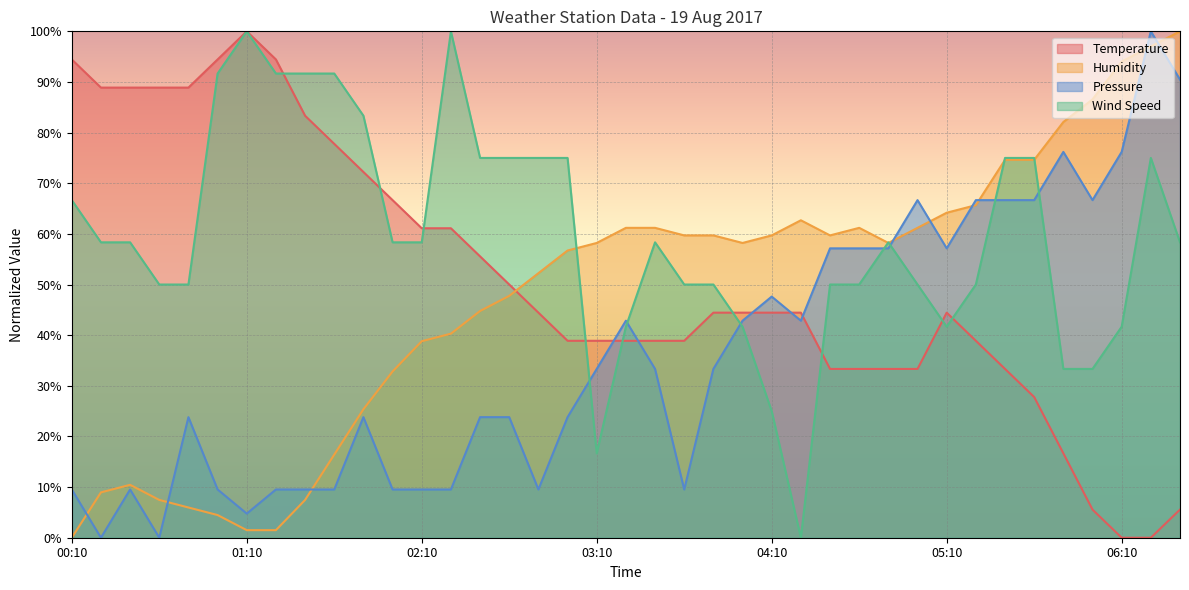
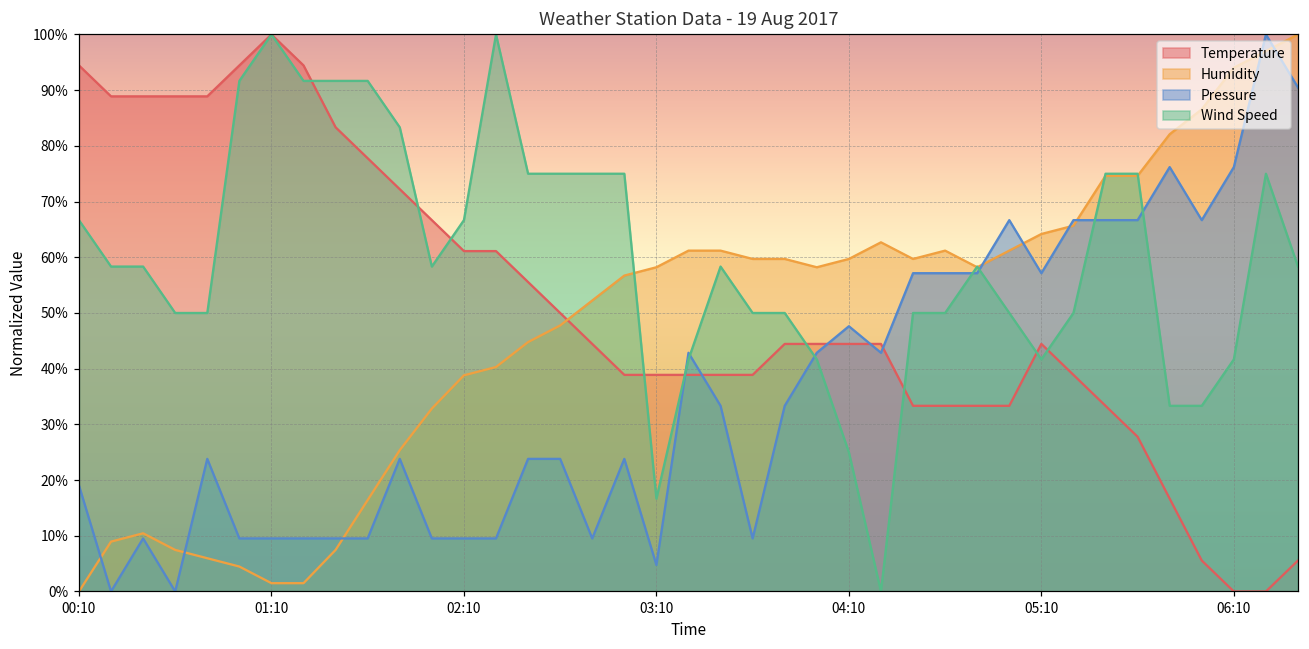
Pressure, 00:10: 10% -> 19%
Pressure, 01:10: 5% -> 10%
Wind Speed, 02:10: 58% -> 67%
Pressure, 03:10: 33% -> 5%
